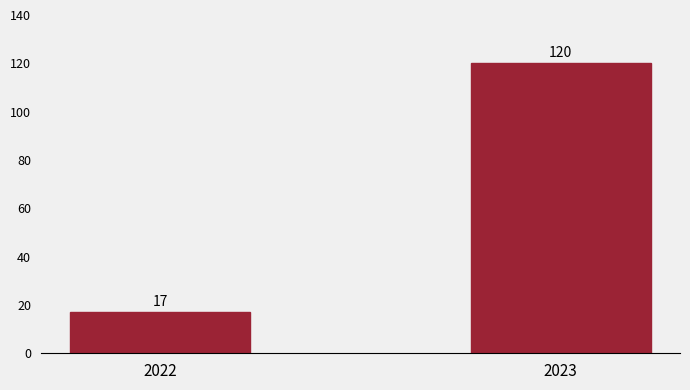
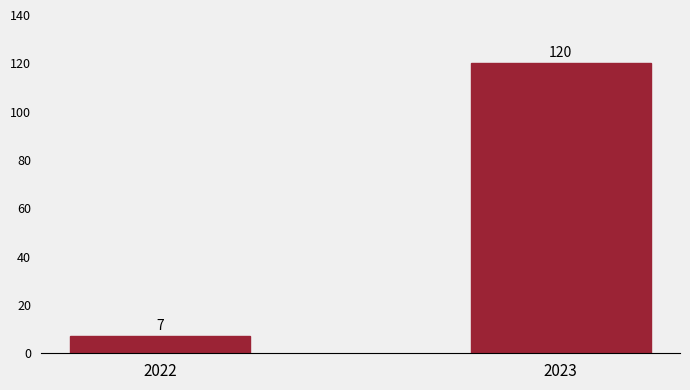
2022: 17 -> 7
